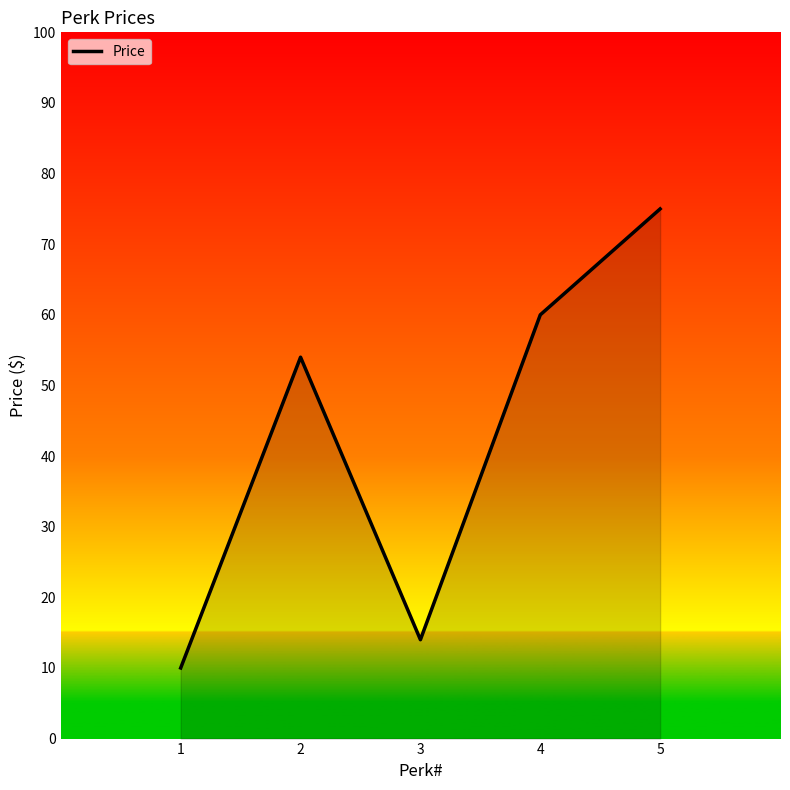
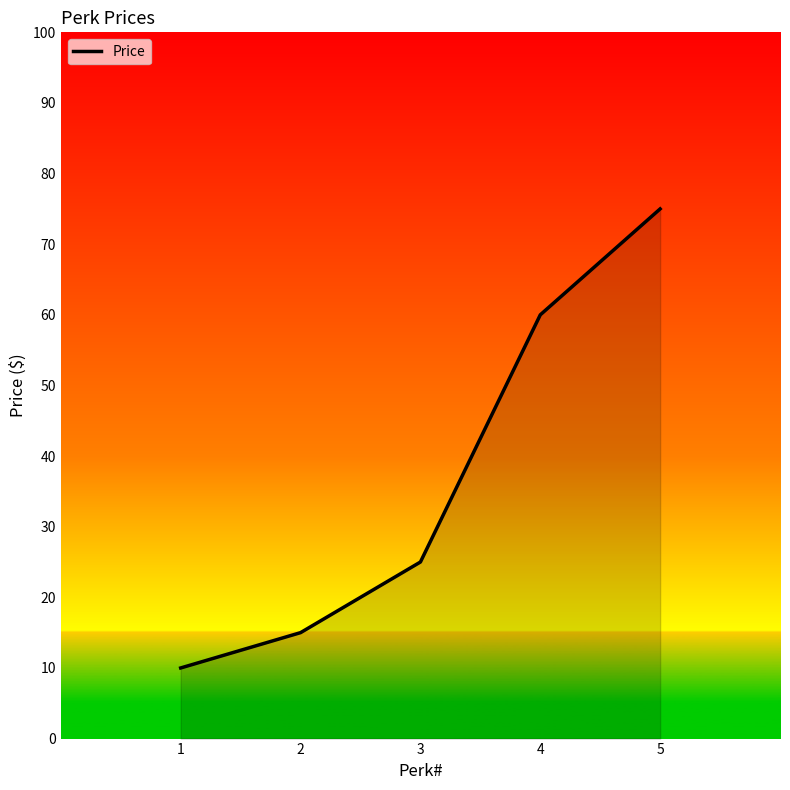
2: 54 -> 15
3: 14 -> 25
